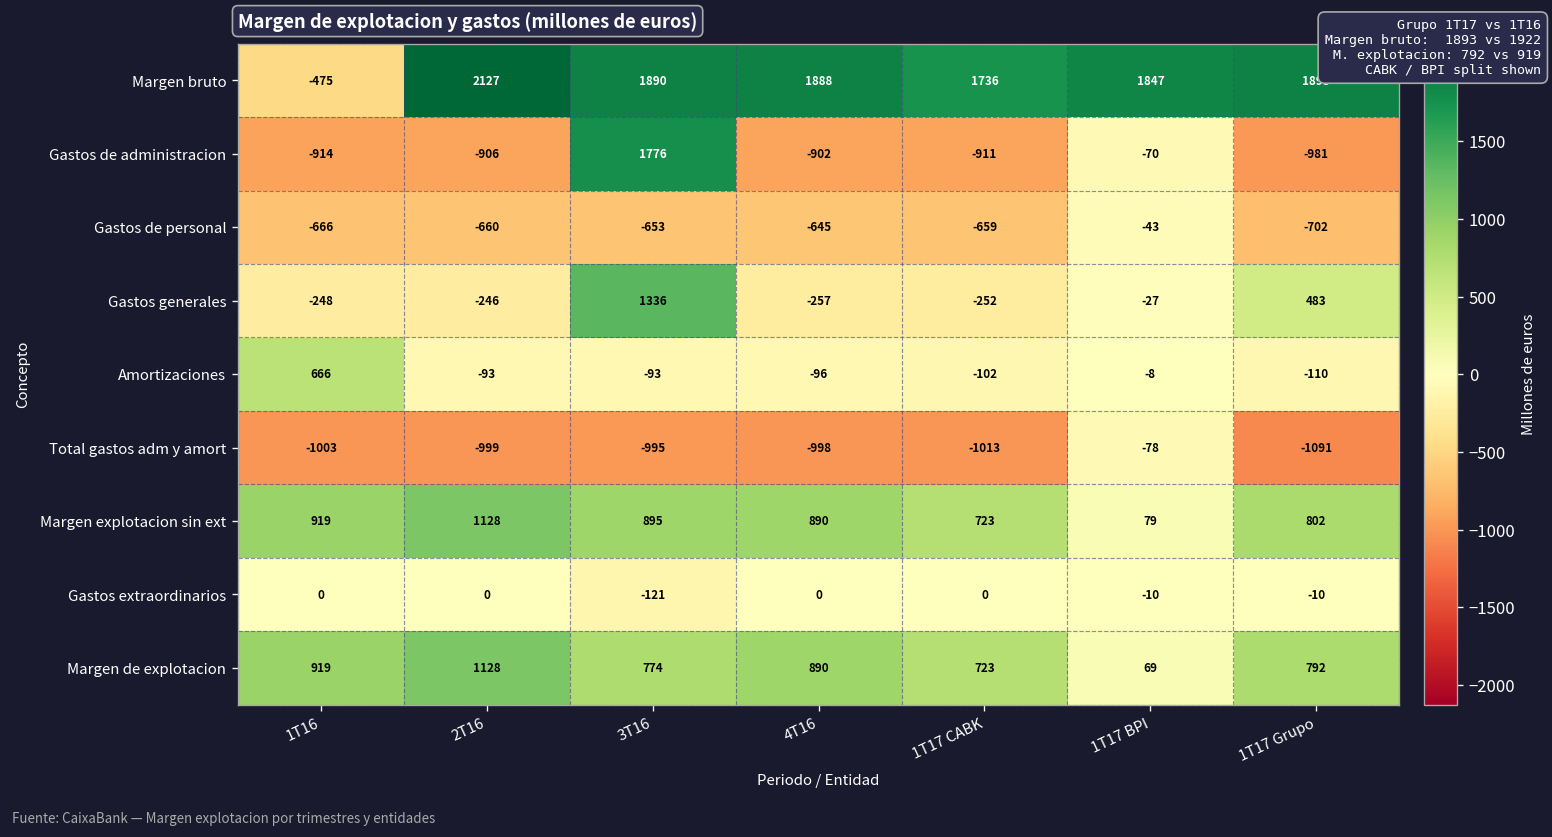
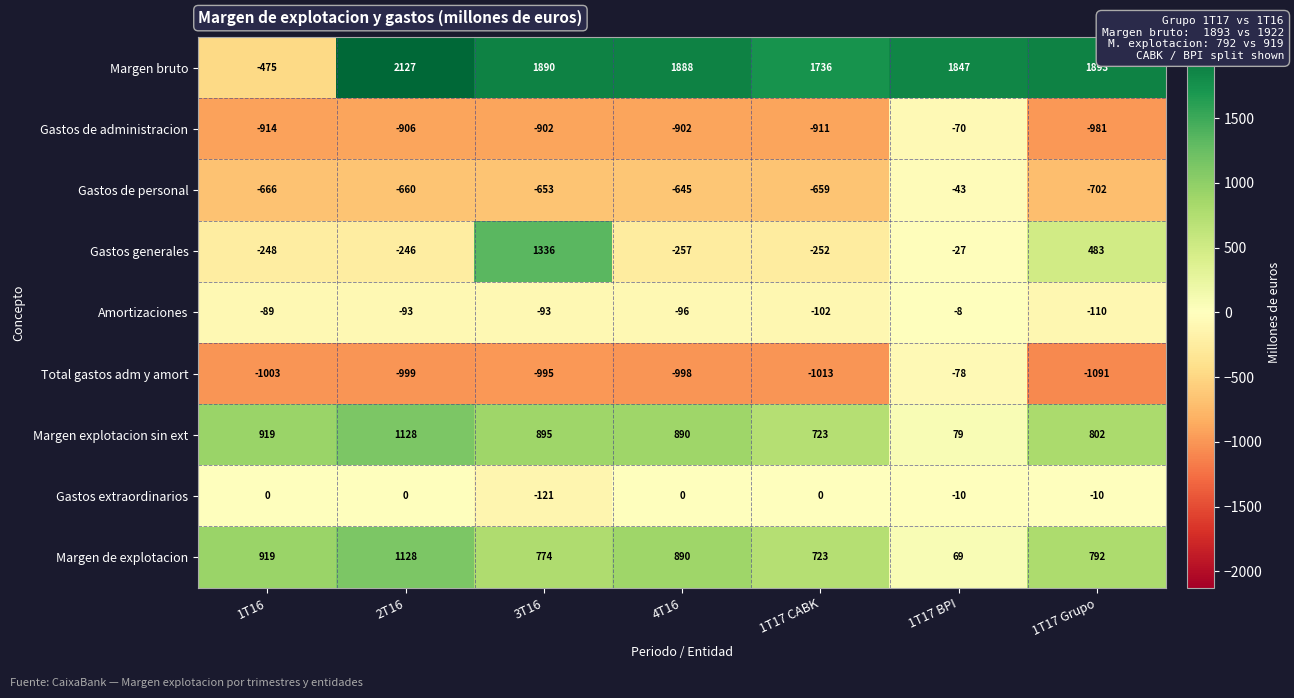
Gastos de administracion, 3T16: 1776 -> -902
Amortizaciones, 1T16: 666 -> -89
